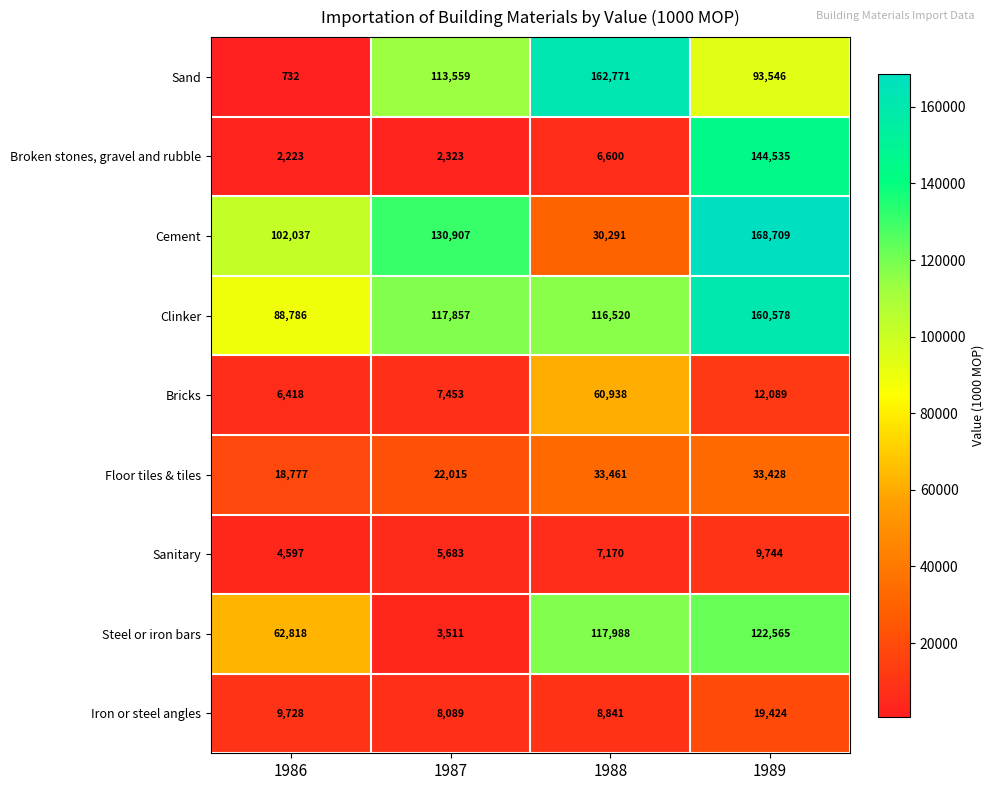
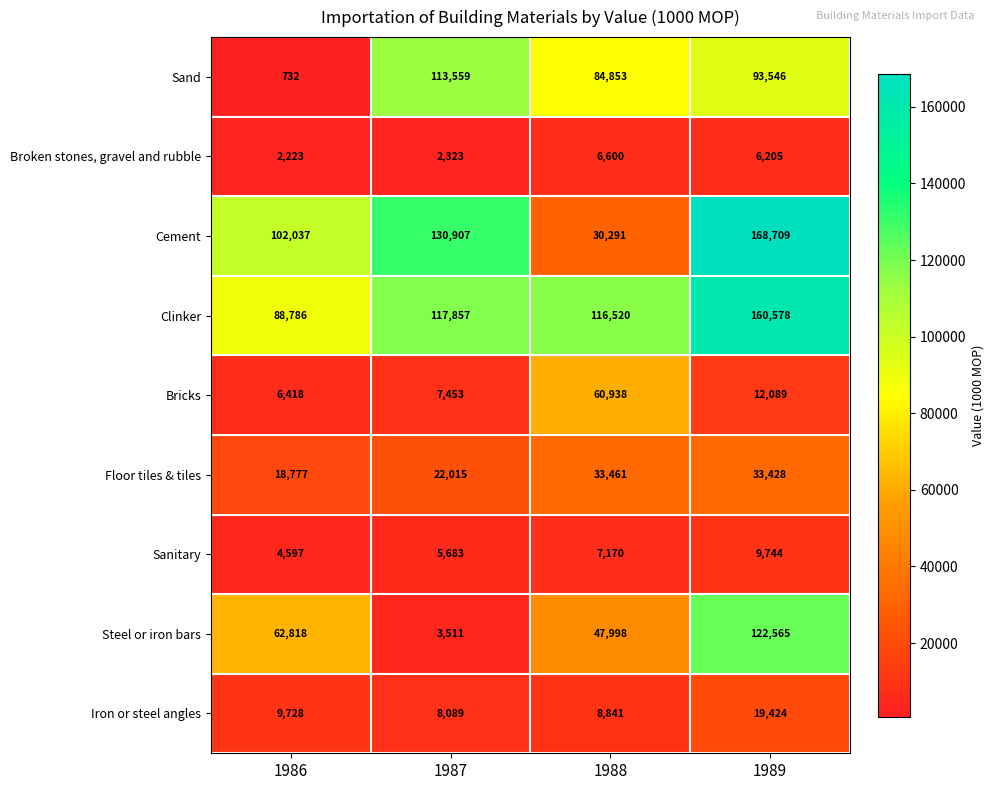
Sand, 1988: 162,771 -> 84,853
Broken stones, gravel and rubble, 1989: 144,535 -> 6,205
Steel or iron bars, 1988: 117,988 -> 47,998
